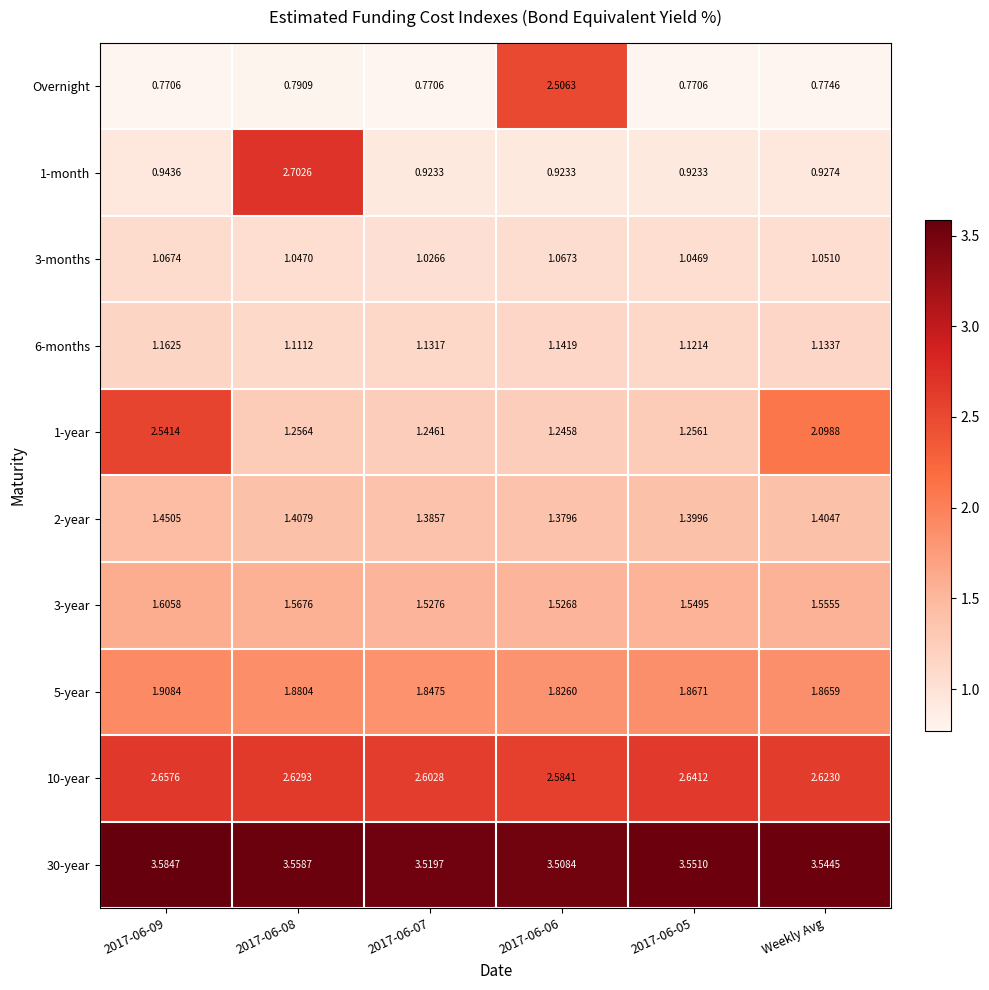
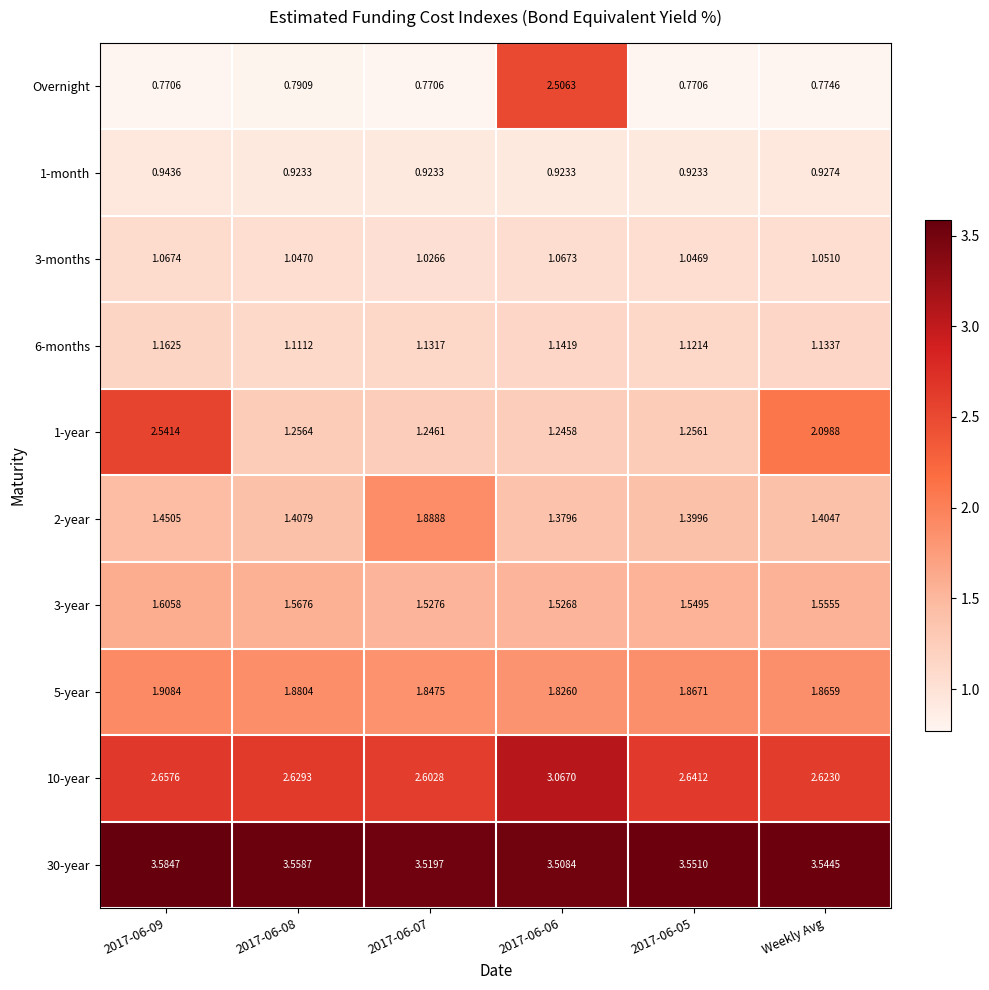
1-month, 2017-06-08: 2.7026 -> 0.9233
2-year, 2017-06-07: 1.3857 -> 1.8888
10-year, 2017-06-06: 2.5841 -> 3.0670
